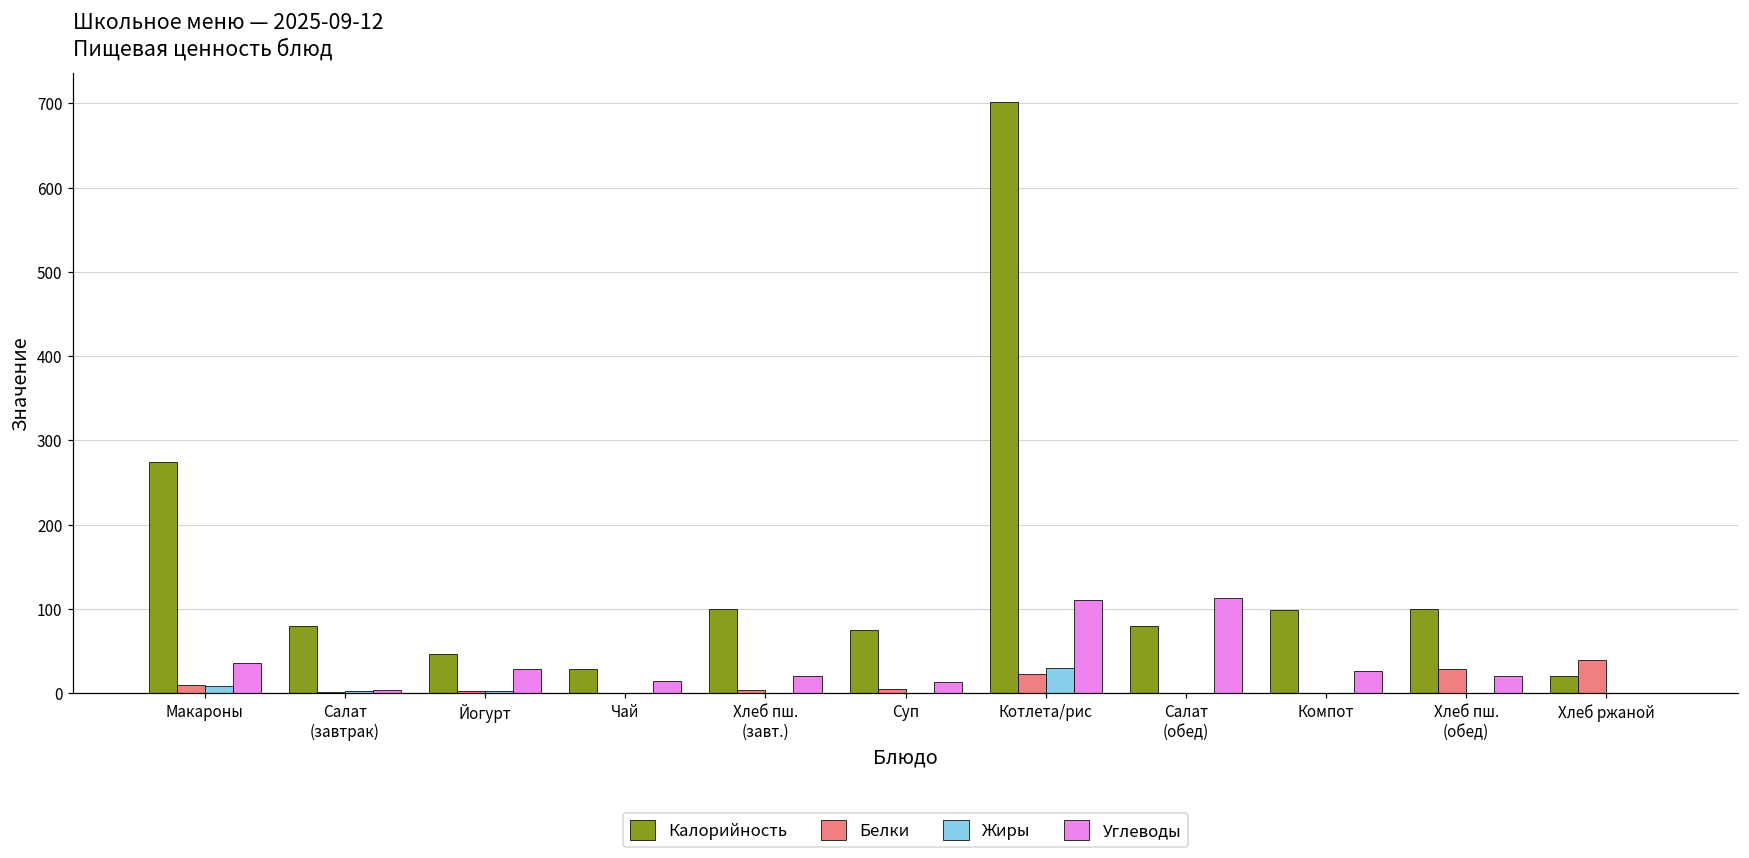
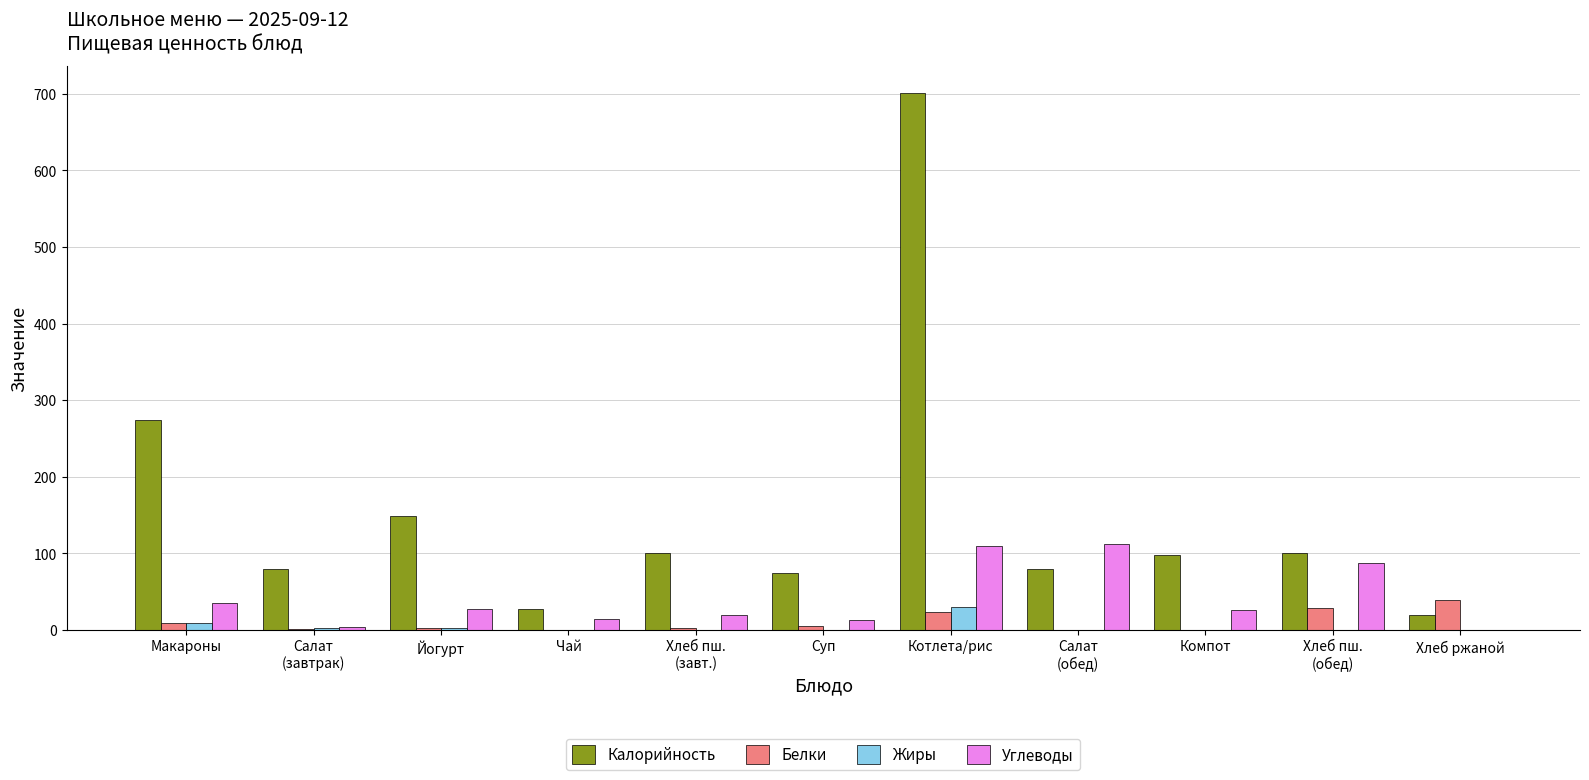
Калорийность, Йогурт: 50 -> 150
Углеводы, Хлеб пш. (обед): 20 -> 90
